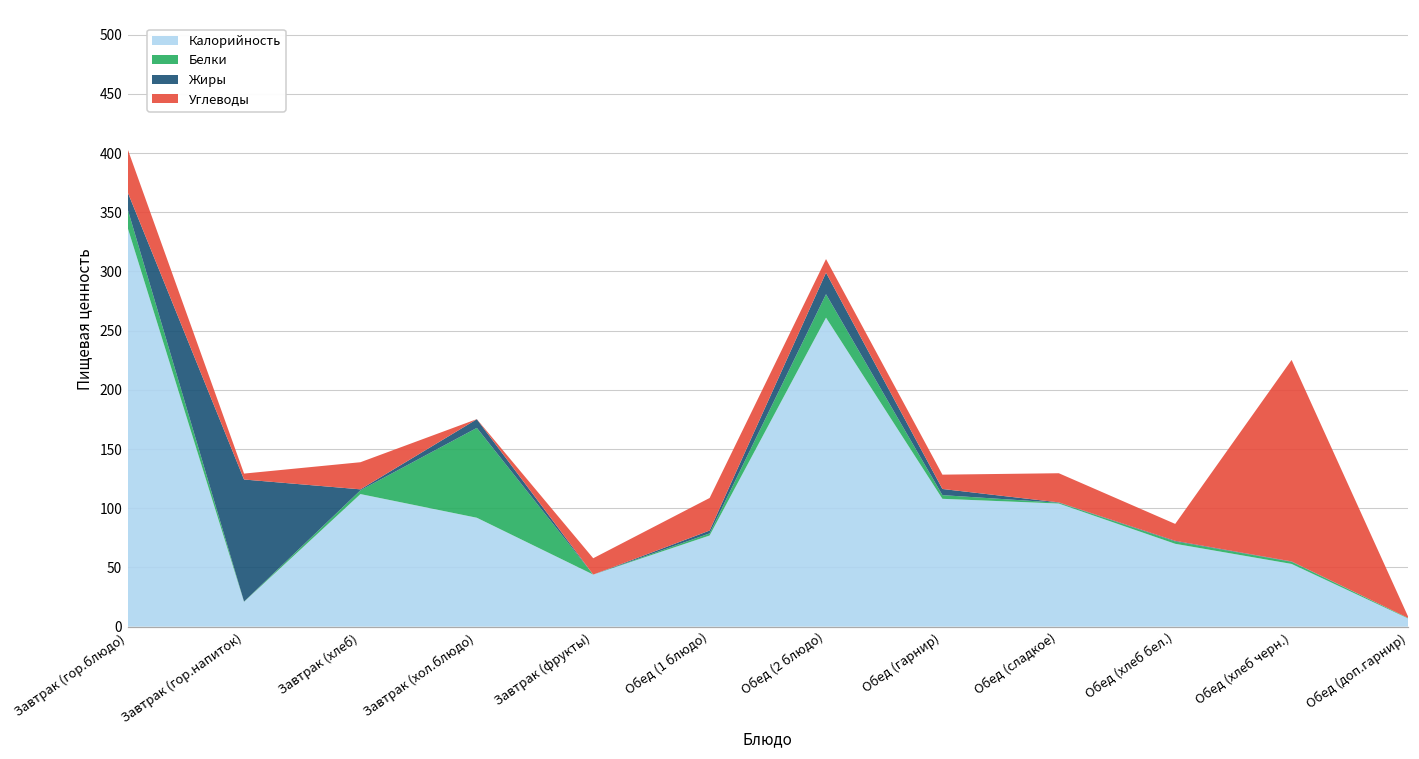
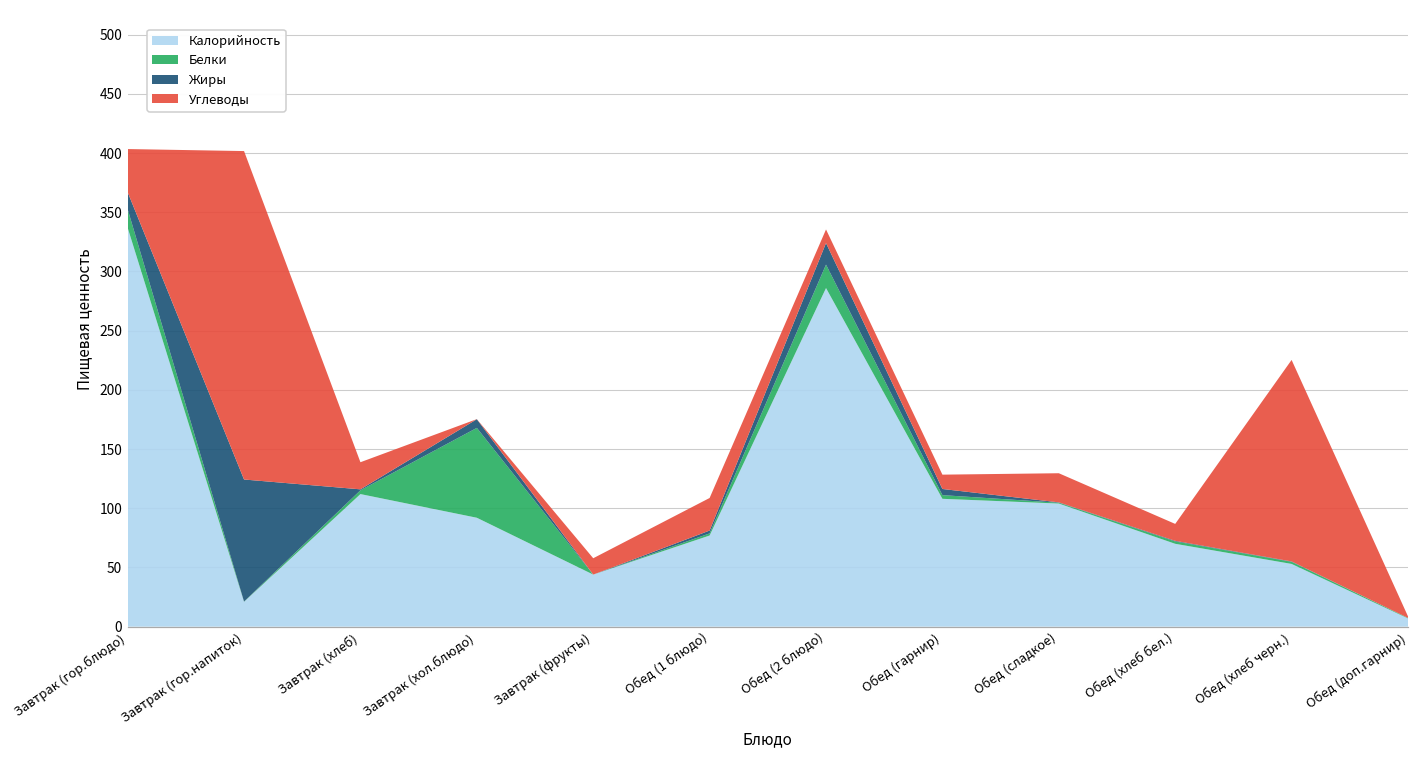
Углеводы, Завтрак (гор.напиток): 5 -> 277
Калорийность, Обед (2 блюдо): 261 -> 286
